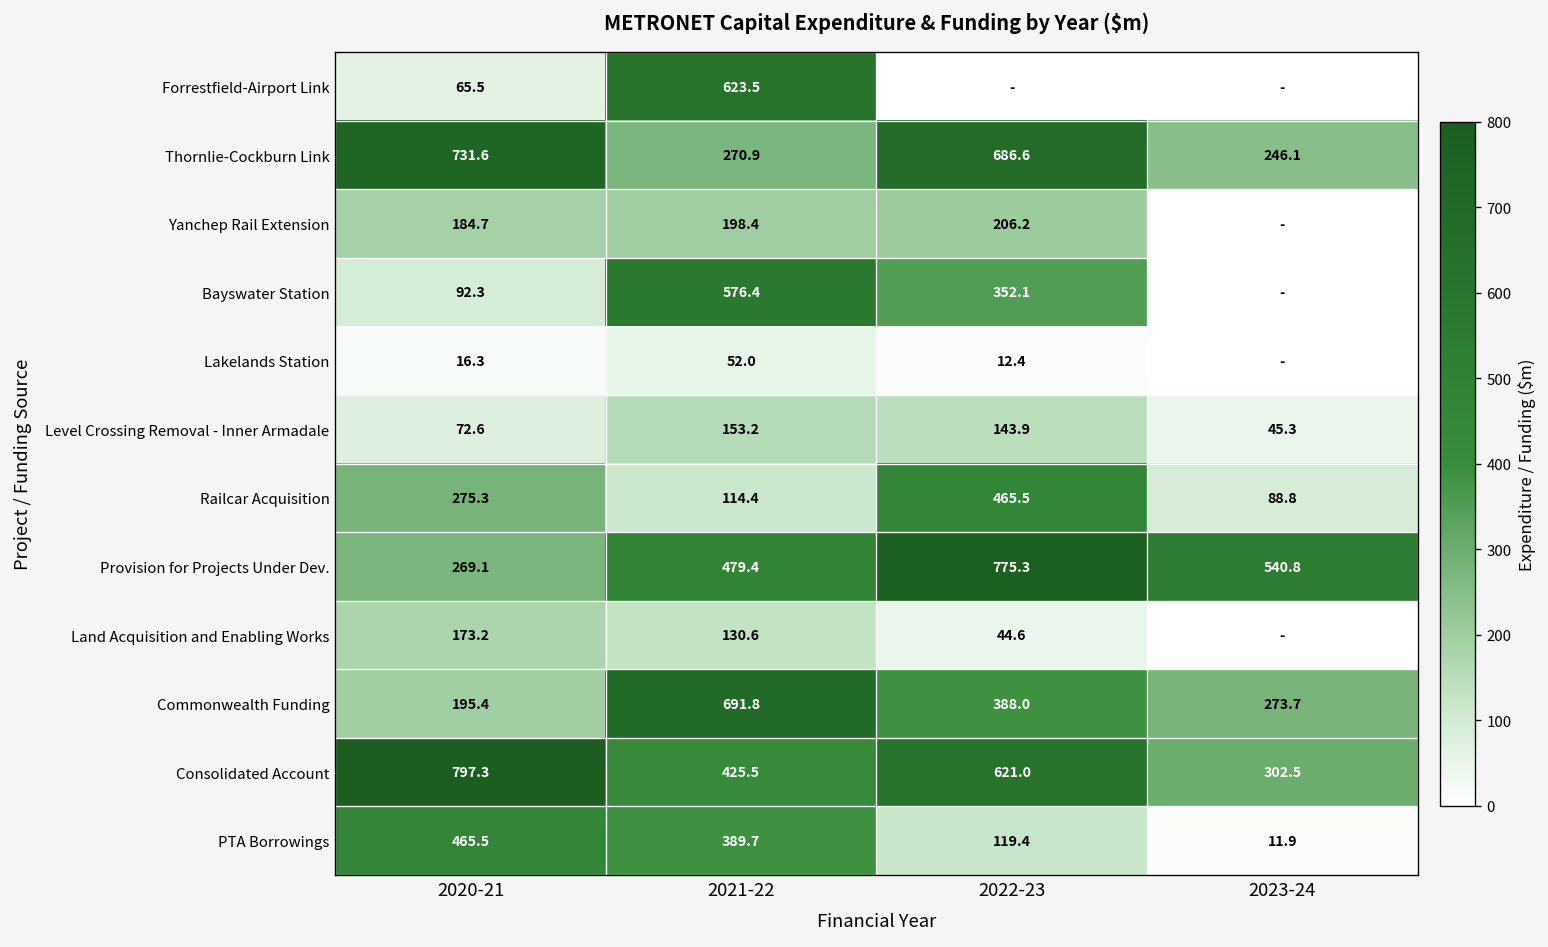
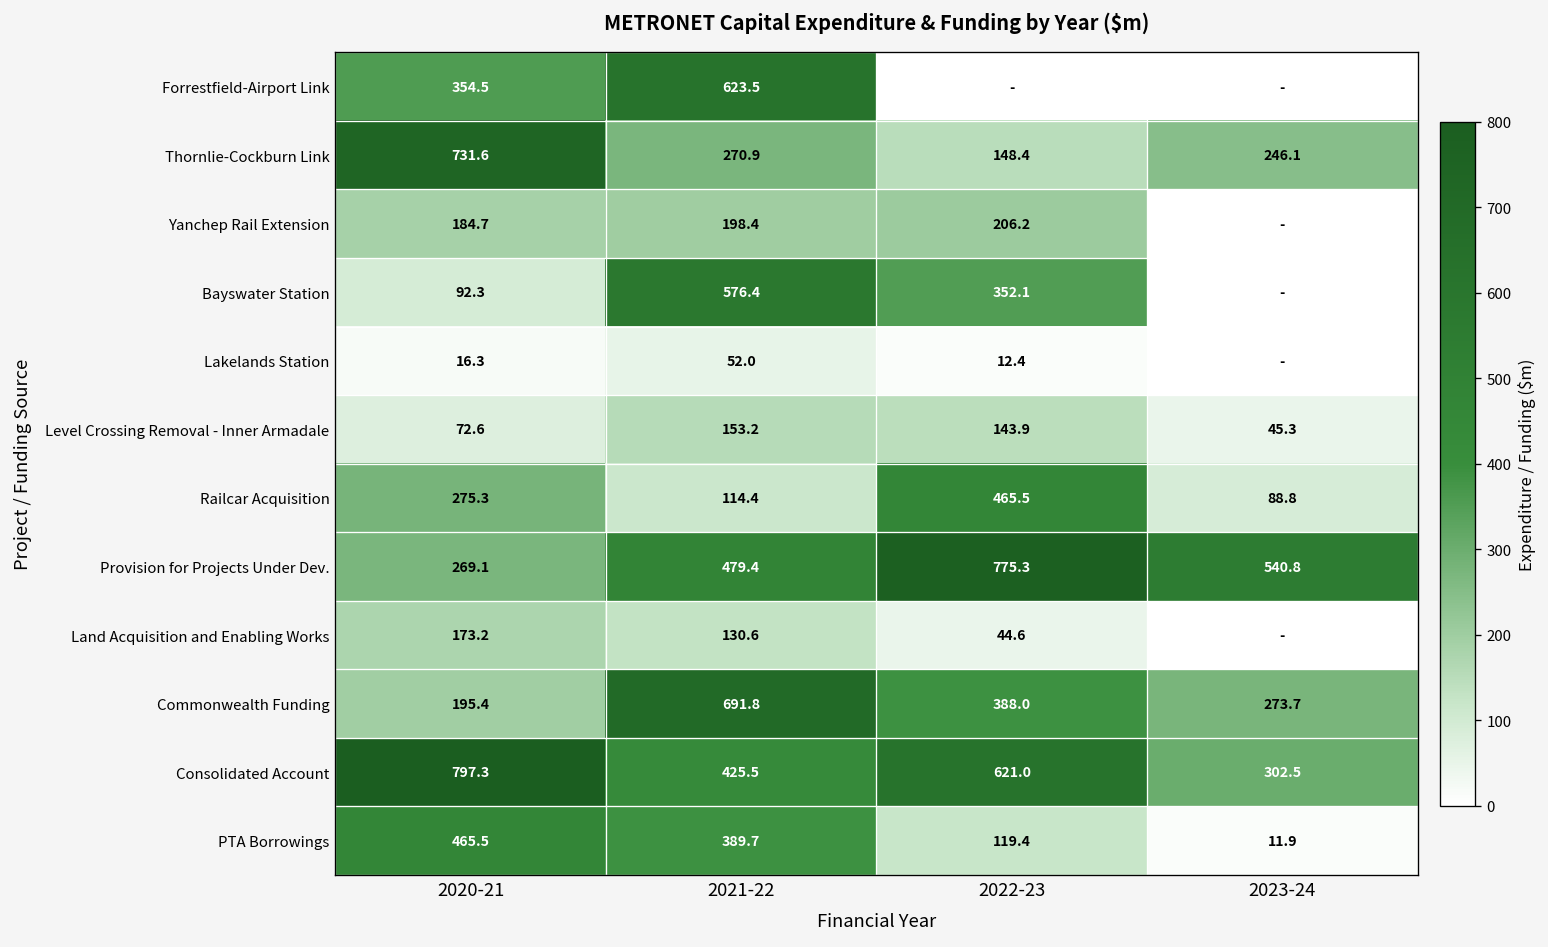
Forrestfield-Airport Link, 2020-21: 65.5 -> 354.5
Thornlie-Cockburn Link, 2022-23: 686.6 -> 148.4
